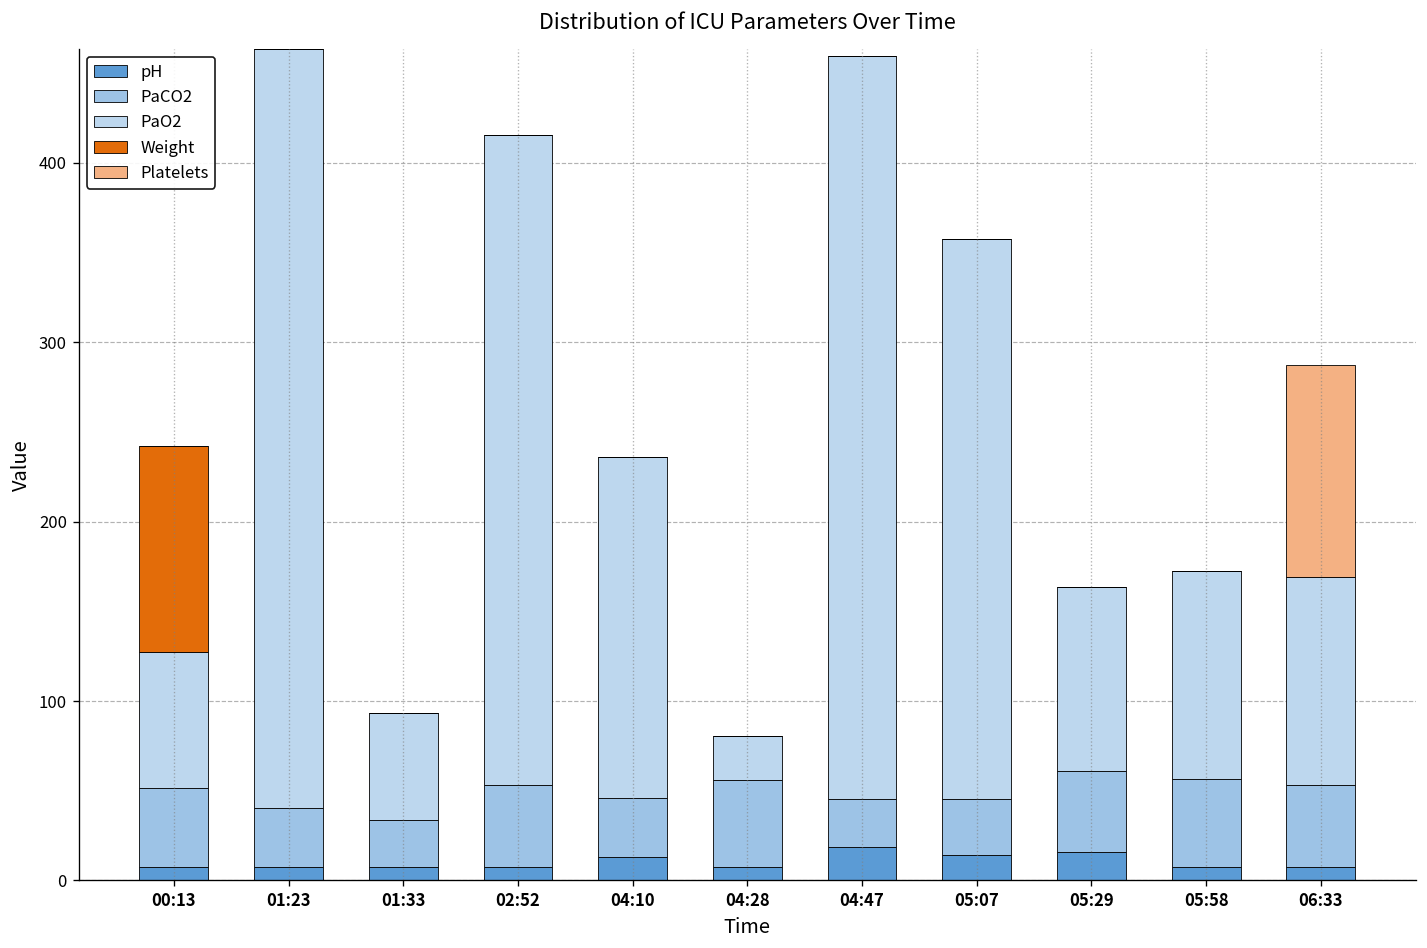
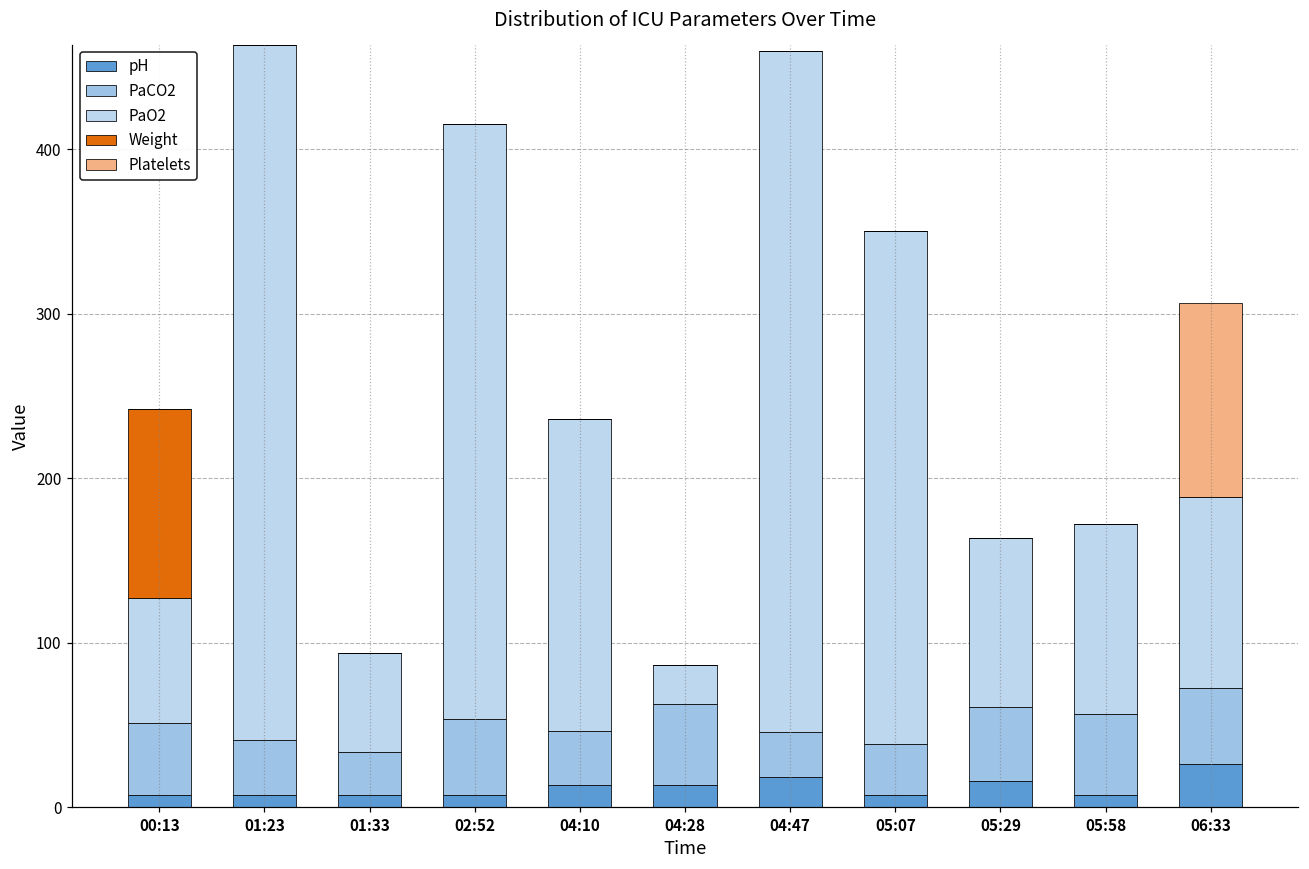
pH, 04:28: 7 -> 13
pH, 05:07: 14 -> 7
pH, 06:33: 7 -> 26
